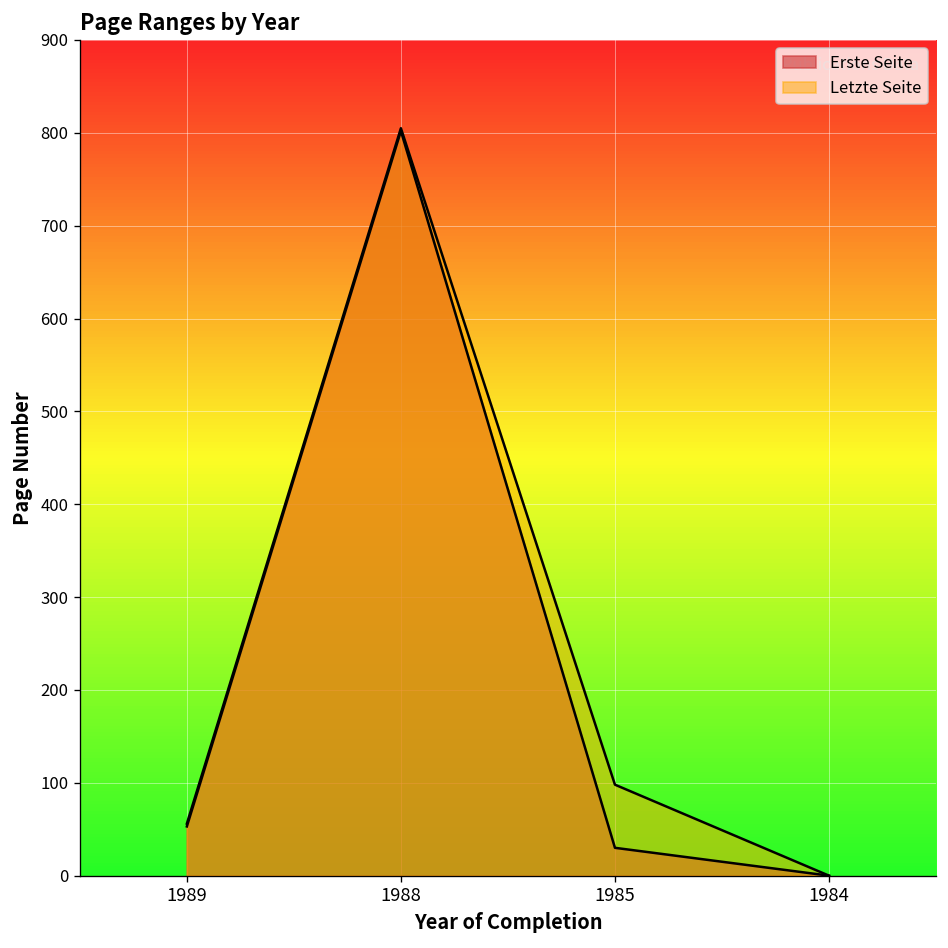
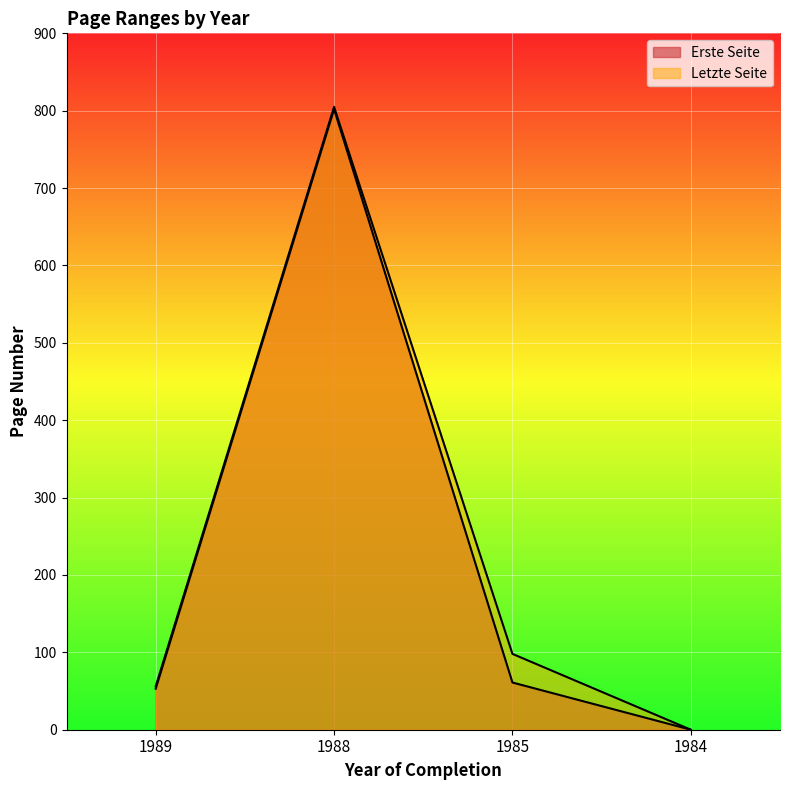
Erste Seite, 1985: 30 -> 60
